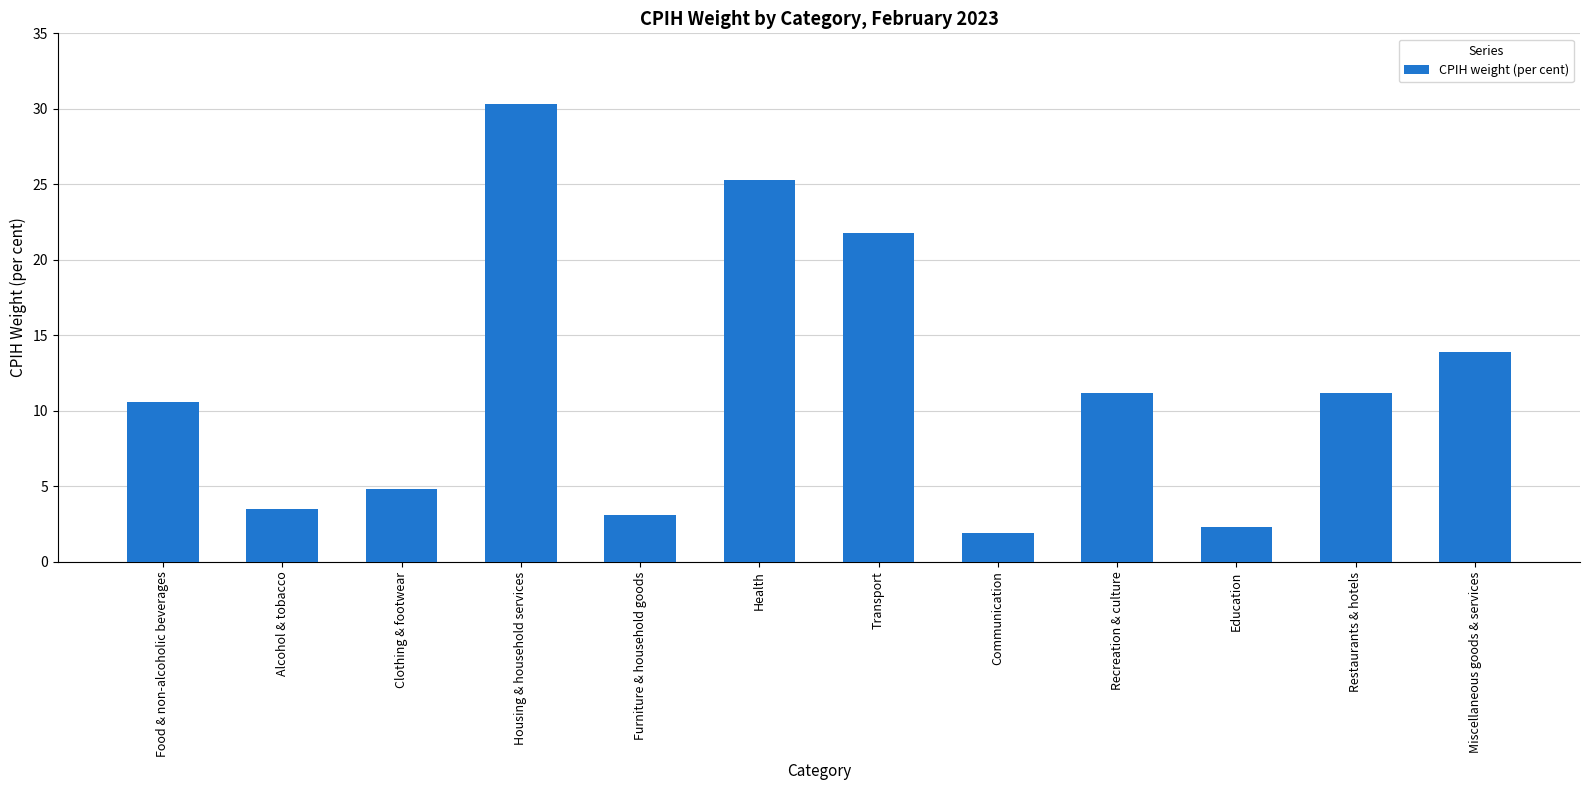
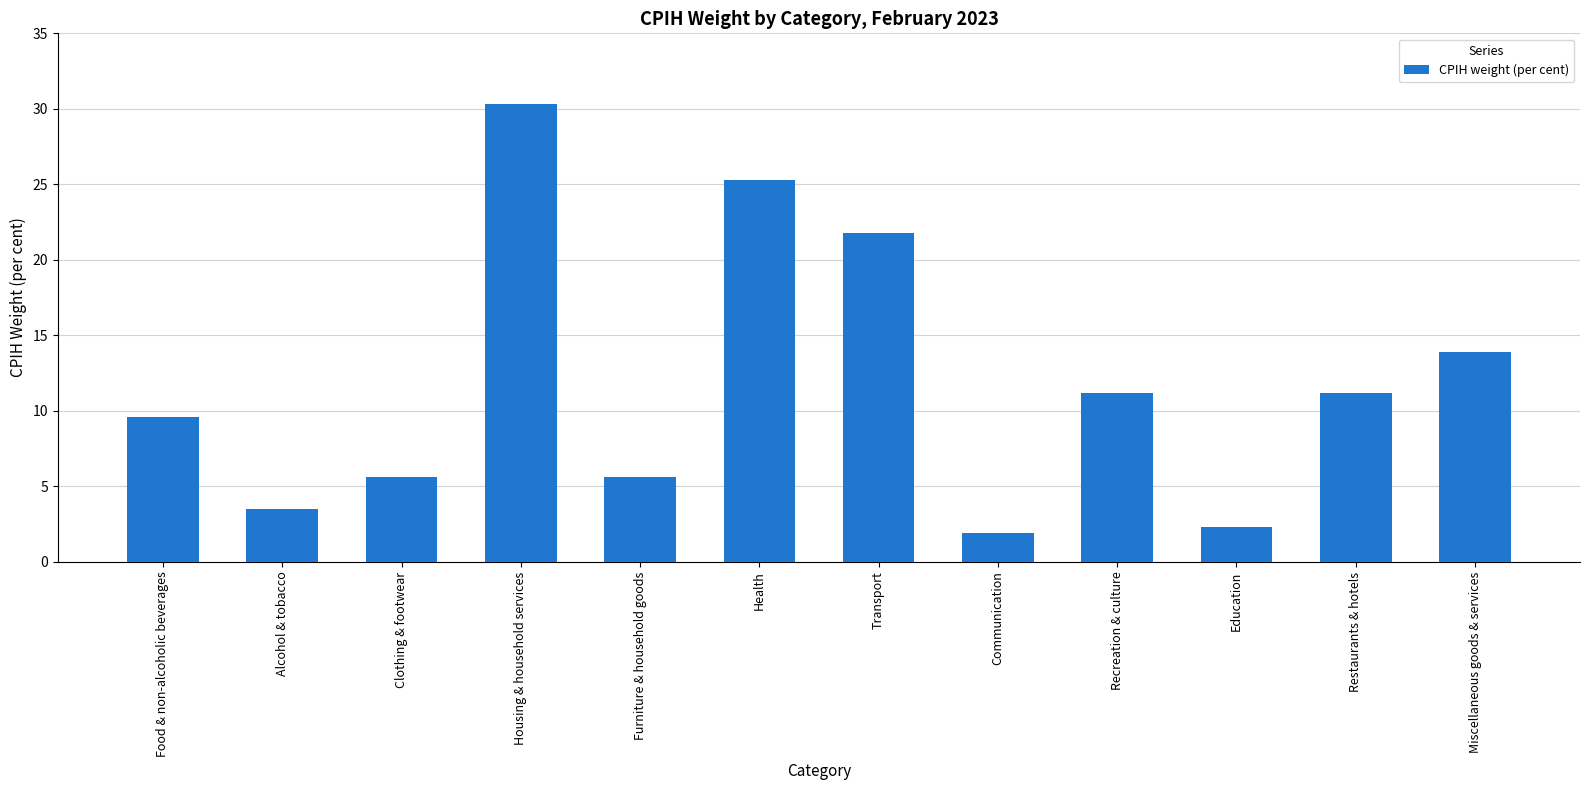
Food & non-alcoholic beverages: 10.6 -> 9.6
Clothing & footwear: 4.8 -> 5.6
Furniture & household goods: 3.1 -> 5.6
